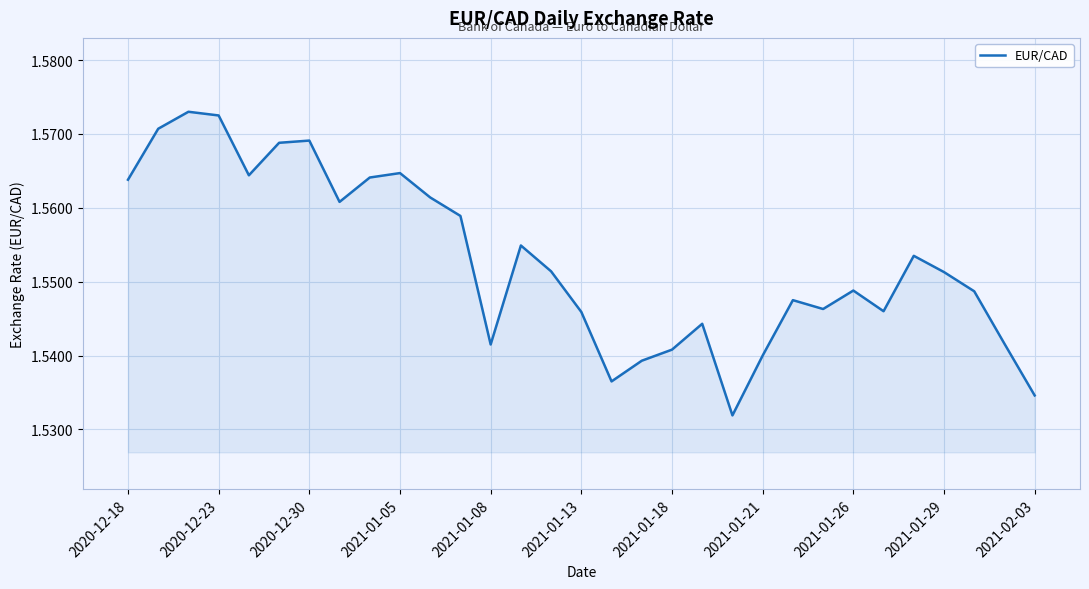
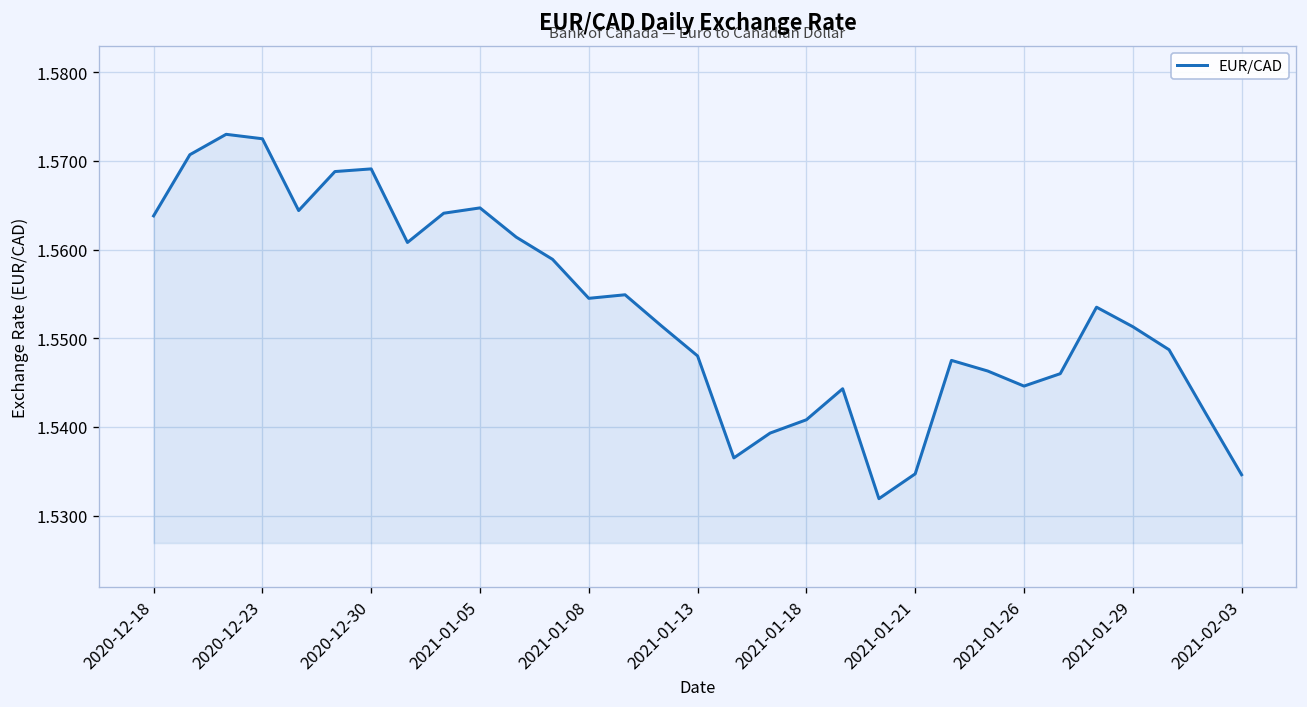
2021-01-08: 1.542 -> 1.555
2021-01-13: 1.546 -> 1.548
2021-01-21: 1.540 -> 1.535
2021-01-26: 1.549 -> 1.545
